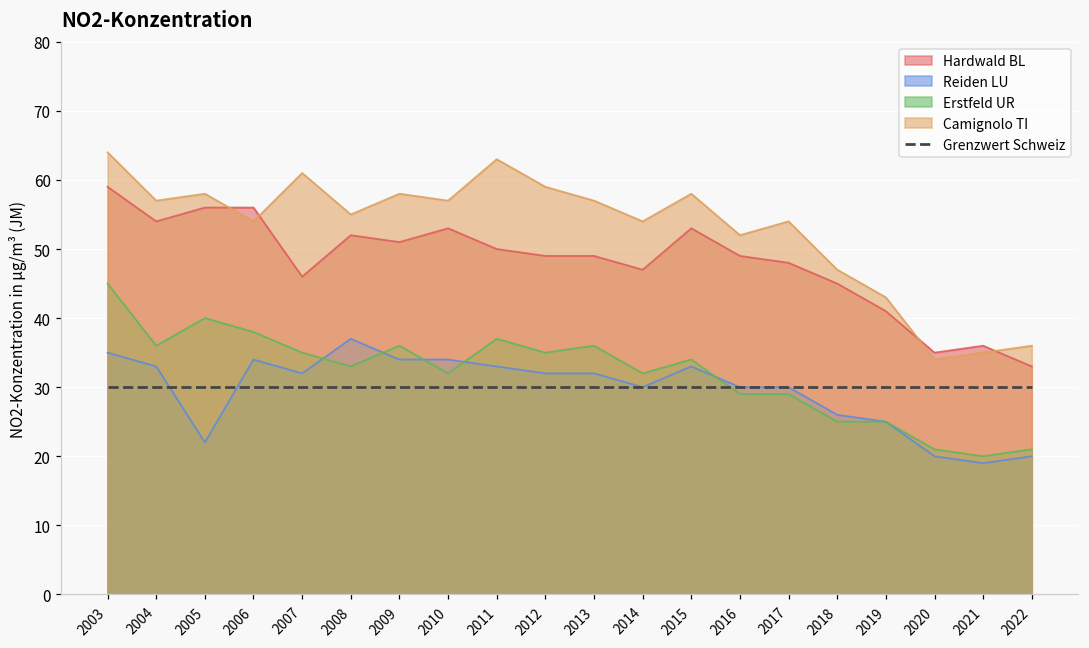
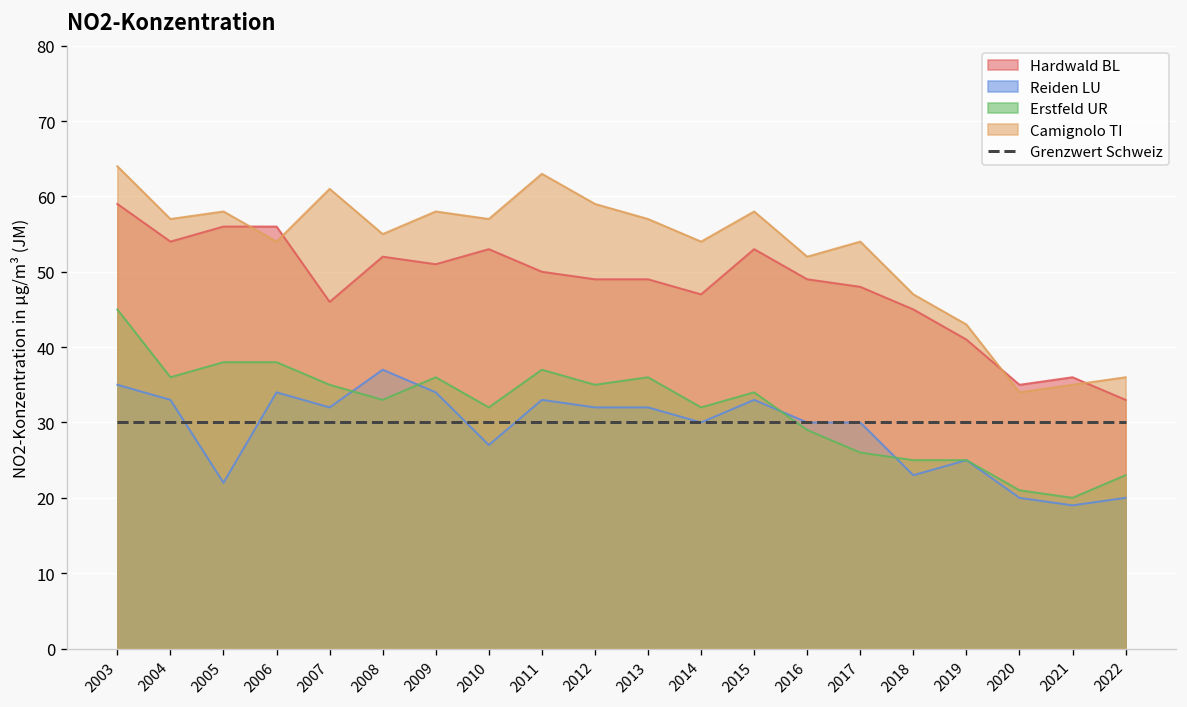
Erstfeld UR, 2005: 40 -> 38
Reiden LU, 2010: 34 -> 27
Erstfeld UR, 2017: 29 -> 26
Reiden LU, 2018: 26 -> 23
Erstfeld UR, 2022: 21 -> 23
